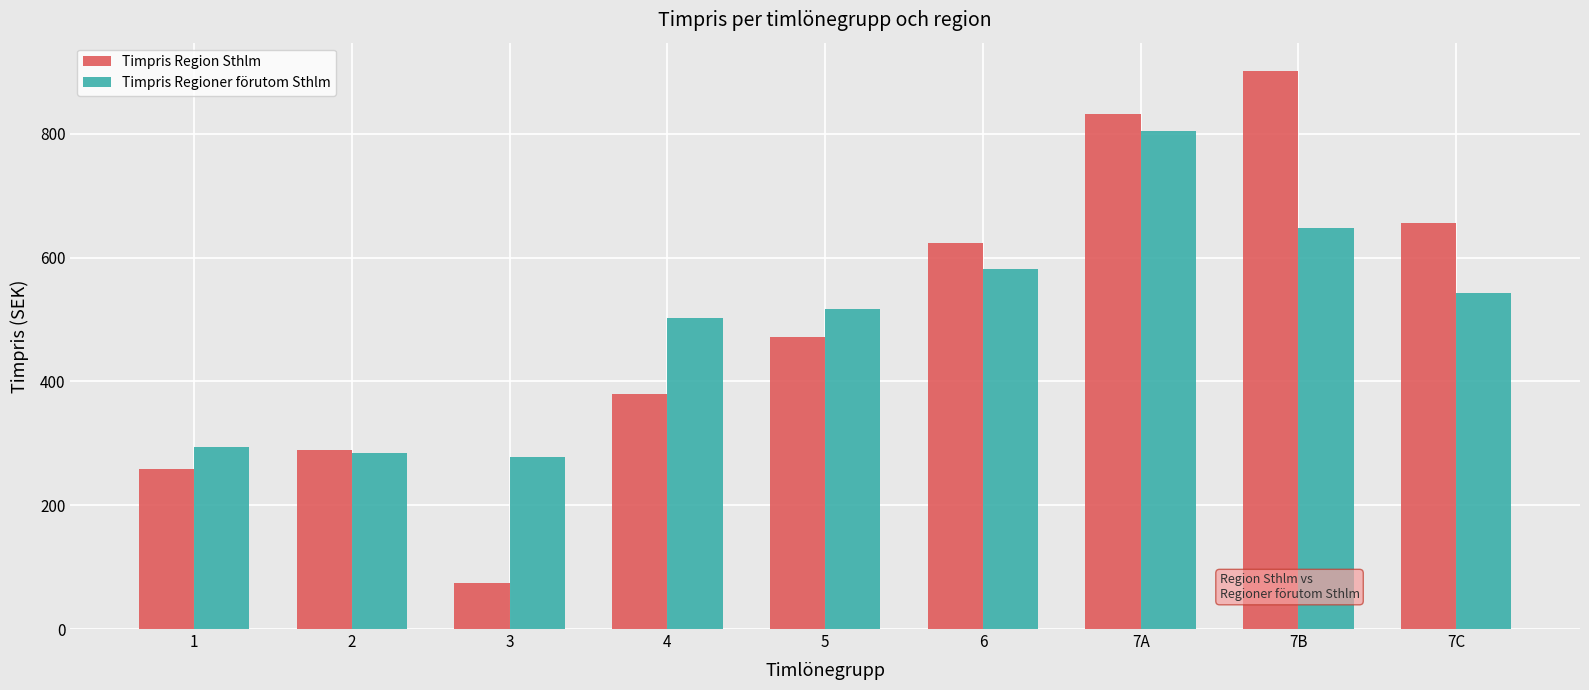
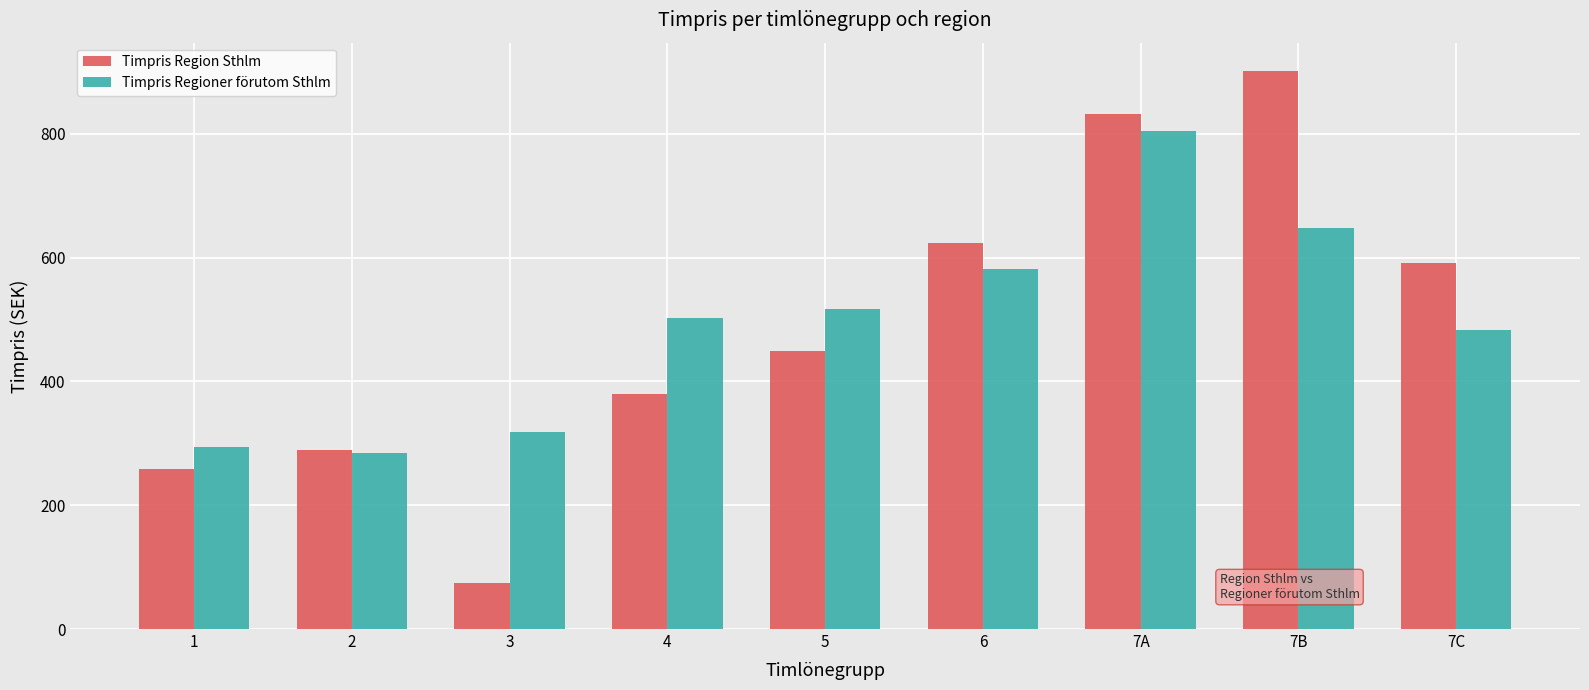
Timpris Regioner förutom Sthlm, 3: 280 -> 320
Timpris Region Sthlm, 5: 470 -> 450
Timpris Region Sthlm, 7C: 660 -> 590
Timpris Regioner förutom Sthlm, 7C: 540 -> 480
